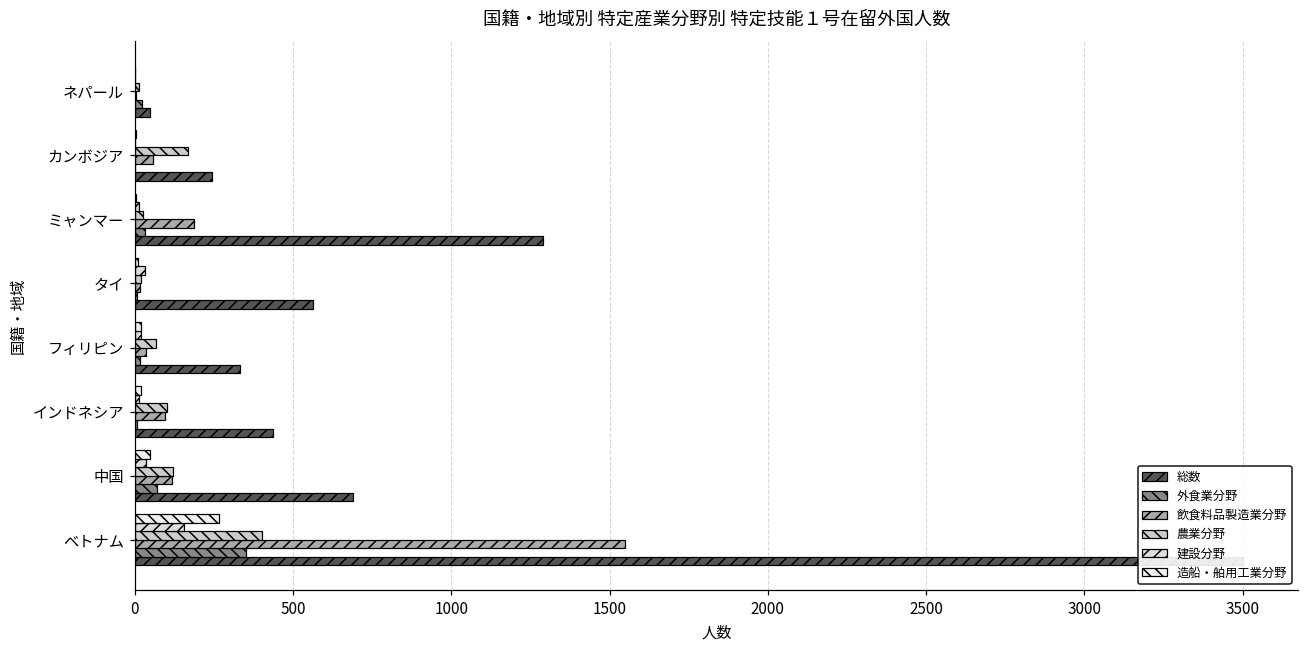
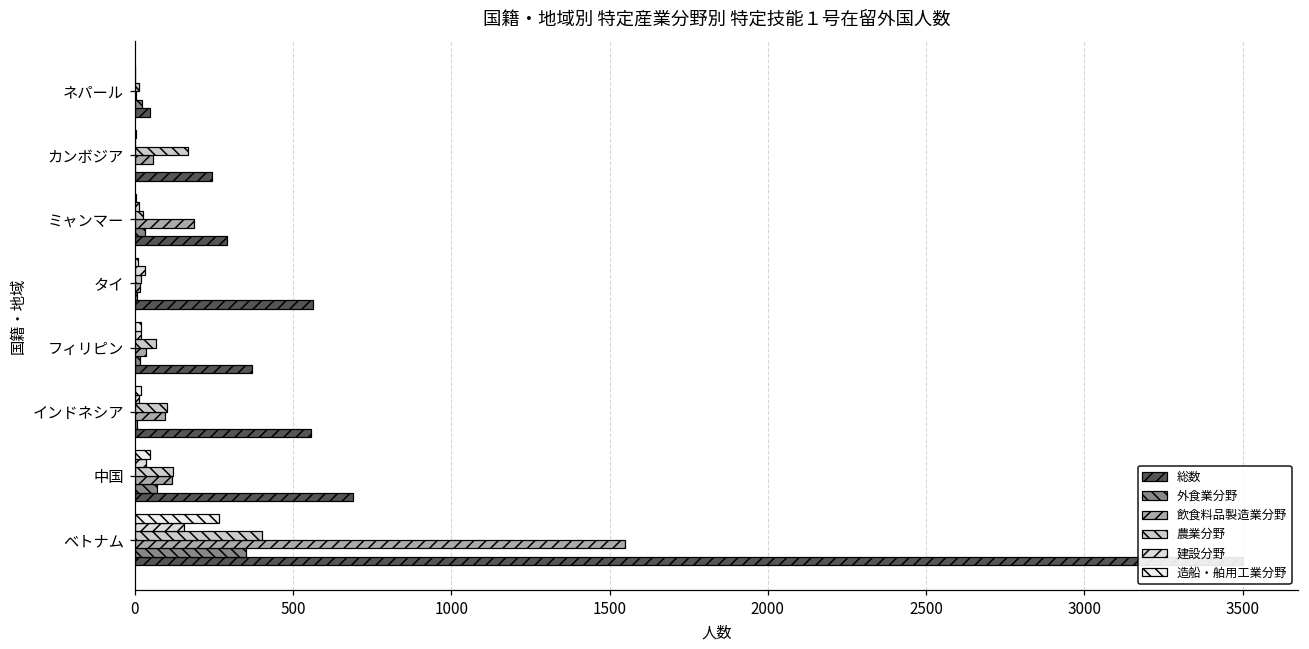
総数, ミャンマー: 1290 -> 290
総数, フィリピン: 330 -> 370
総数, インドネシア: 440 -> 560
